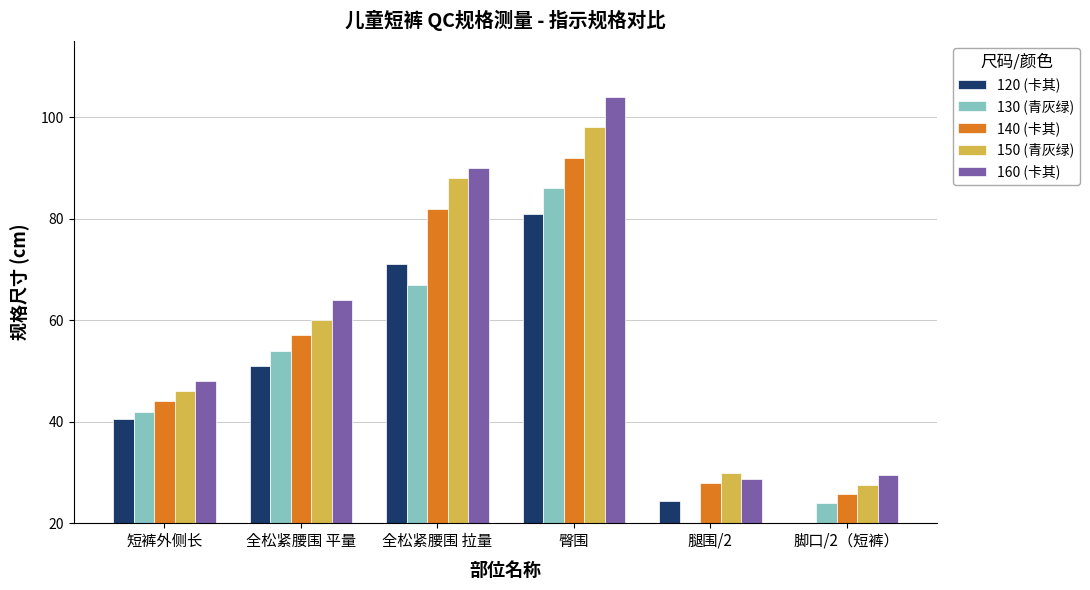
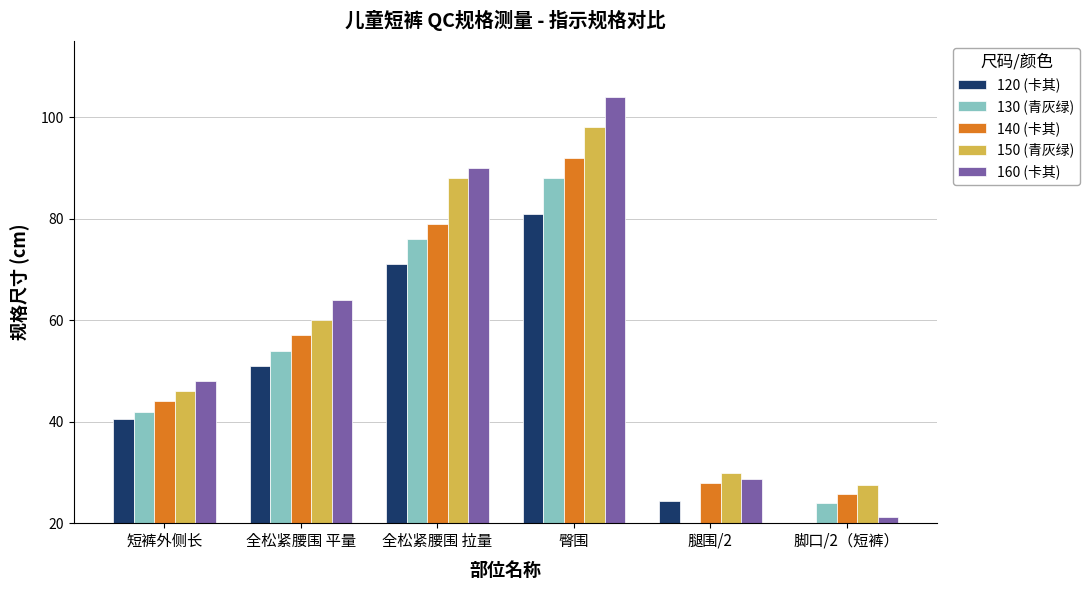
130 (青灰绿), 全松紧腰围 拉量: 67 -> 76
140 (卡其), 全松紧腰围 拉量: 82 -> 79
130 (青灰绿), 臀围: 86 -> 88
160 (卡其), 脚口/2（短裤）: 29 -> 21
